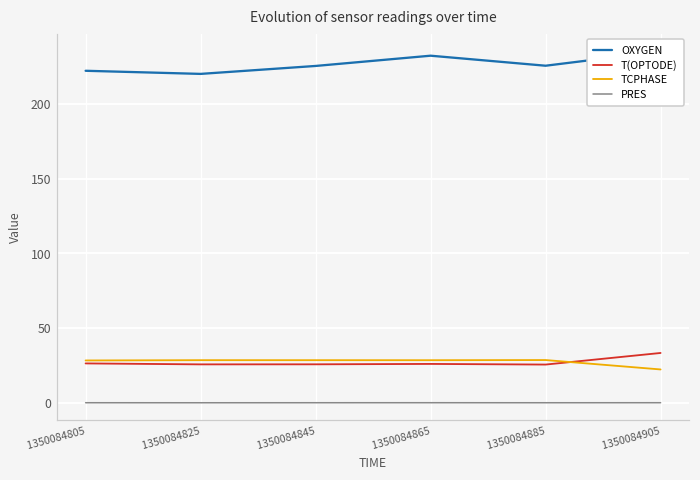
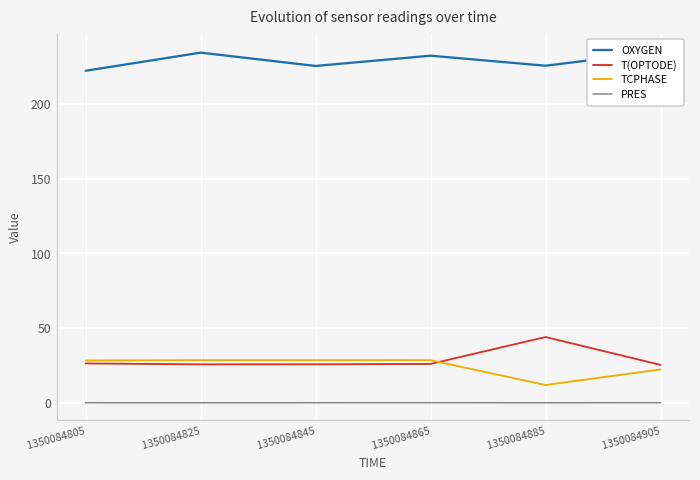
OXYGEN, 1350084825: 220 -> 234
T(OPTODE), 1350084885: 26 -> 44
TCPHASE, 1350084885: 29 -> 12
T(OPTODE), 1350084905: 33 -> 25
